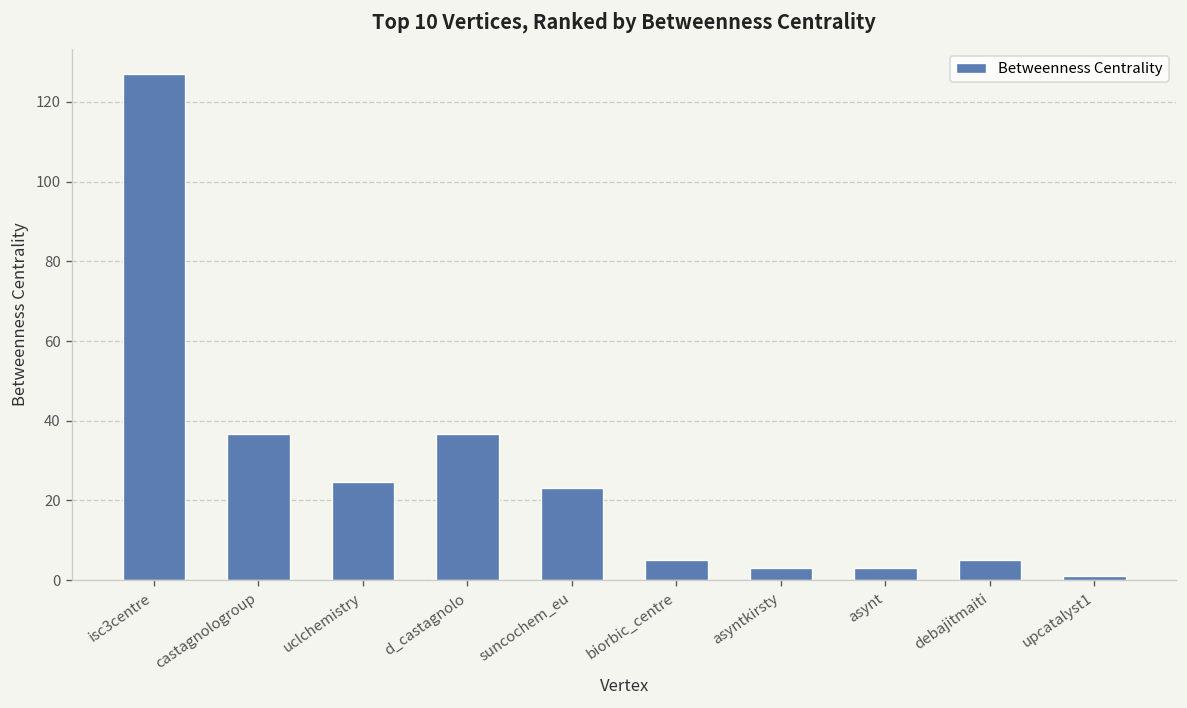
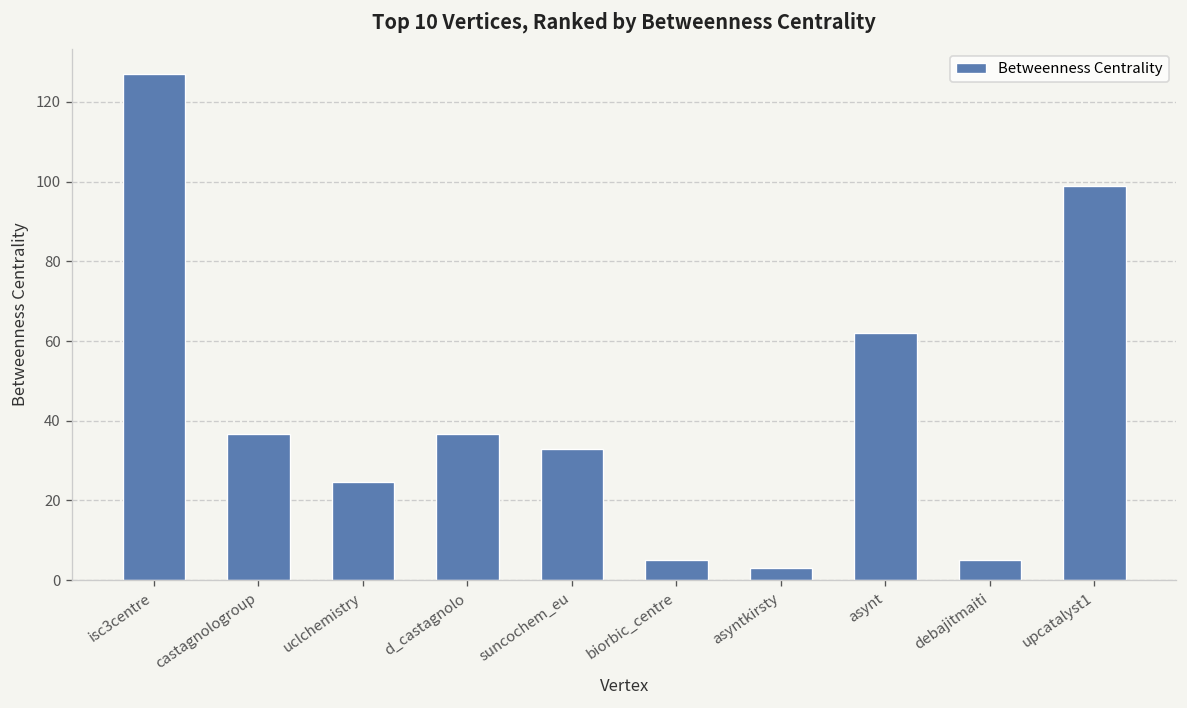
suncochem_eu: 23 -> 33
asynt: 3 -> 62
upcatalyst1: 1 -> 99
